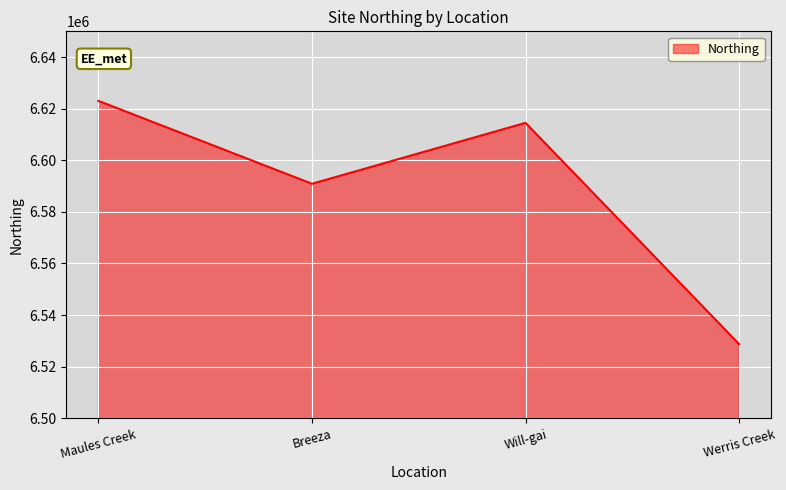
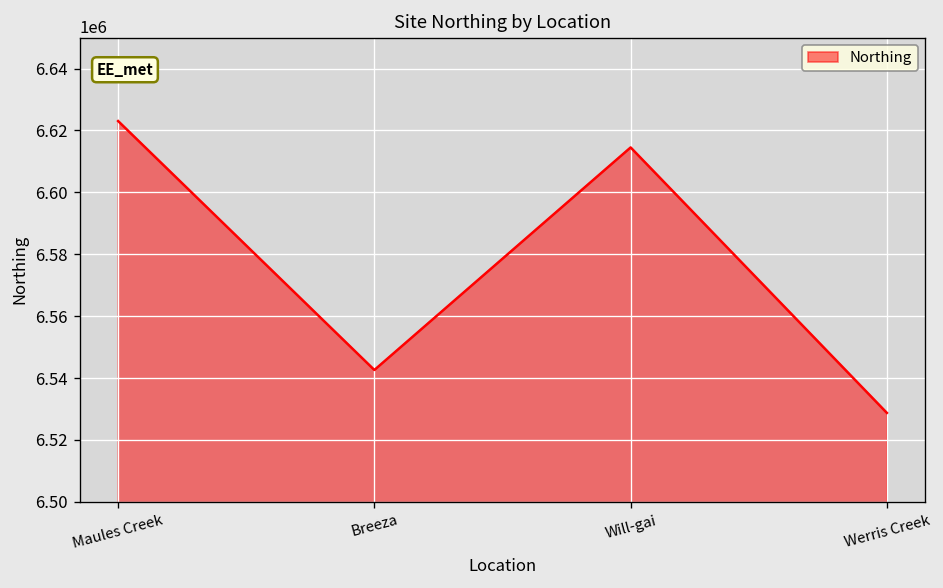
Breeza: 6591000 -> 6543000
